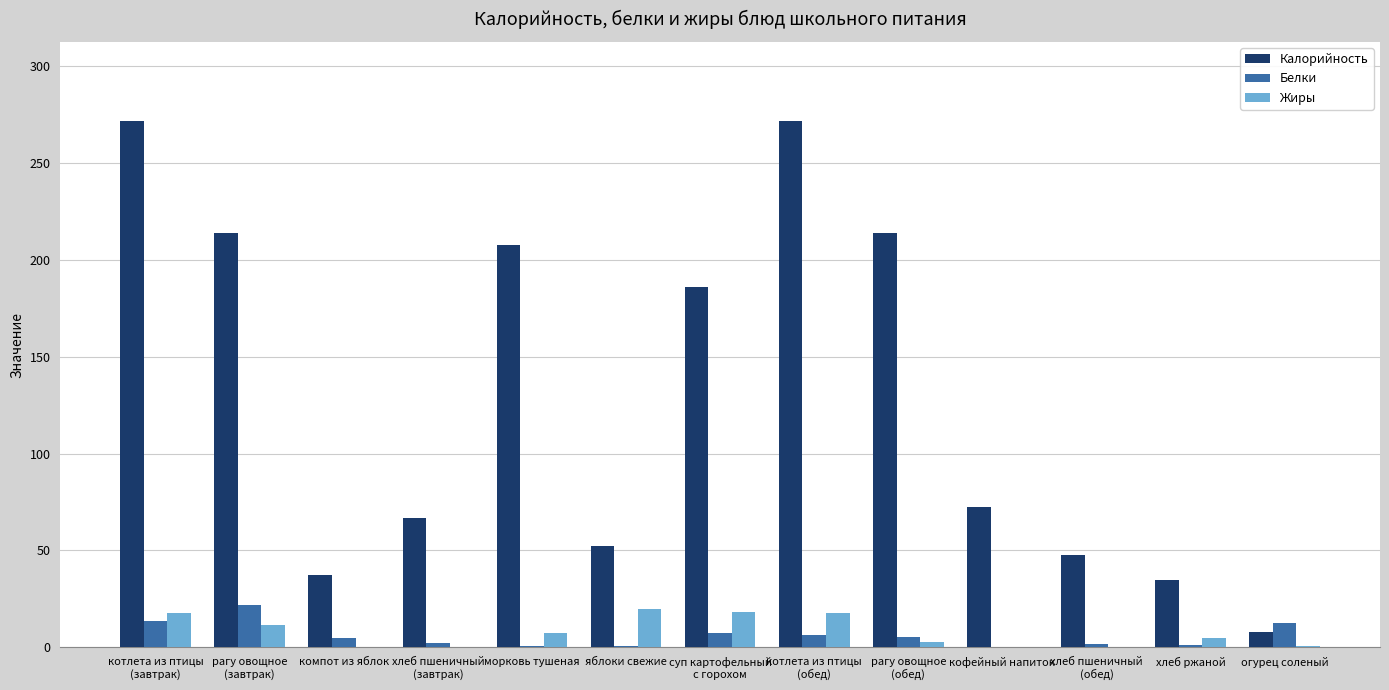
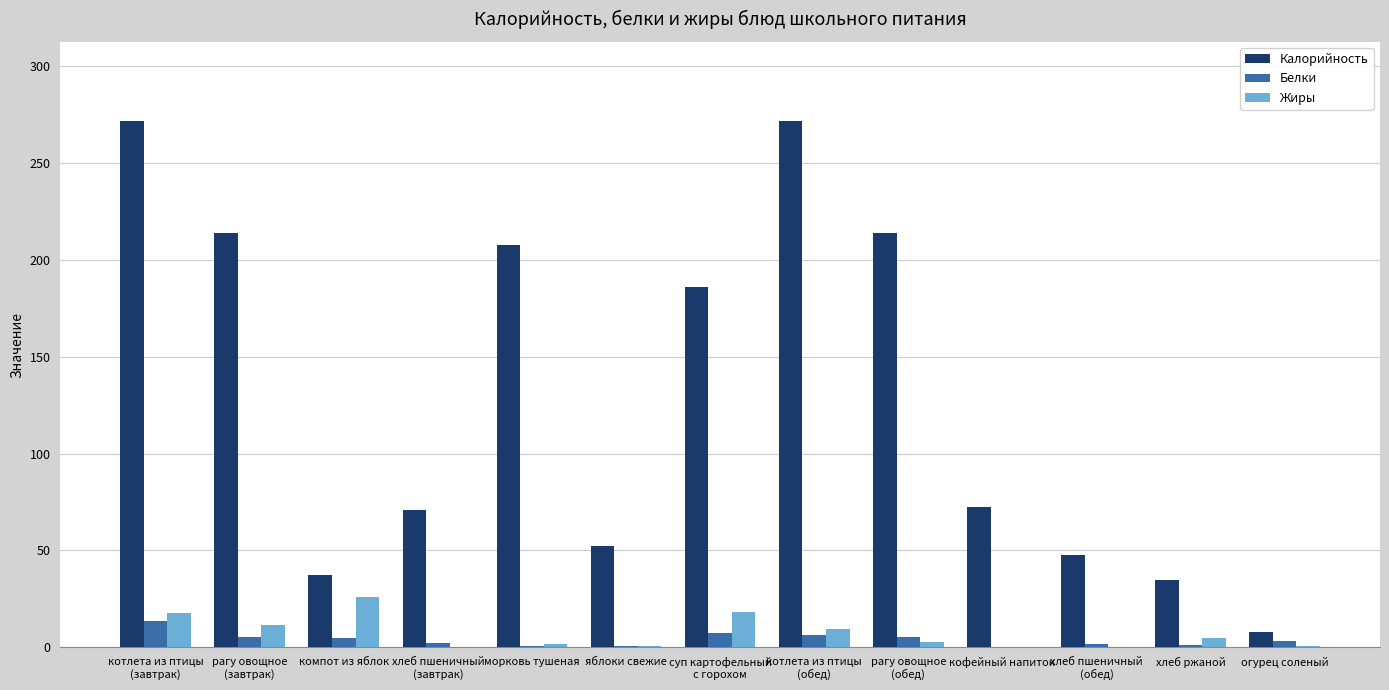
Белки, рагу овощное (завтрак): 22 -> 5
Жиры, компот из яблок: 0 -> 26
Калорийность, хлеб пшеничный (завтрак): 67 -> 71
Жиры, морковь тушеная: 7 -> 1
Жиры, яблоки свежие: 20 -> 0
Жиры, котлета из птицы (обед): 17 -> 9
Белки, огурец соленый: 13 -> 3
